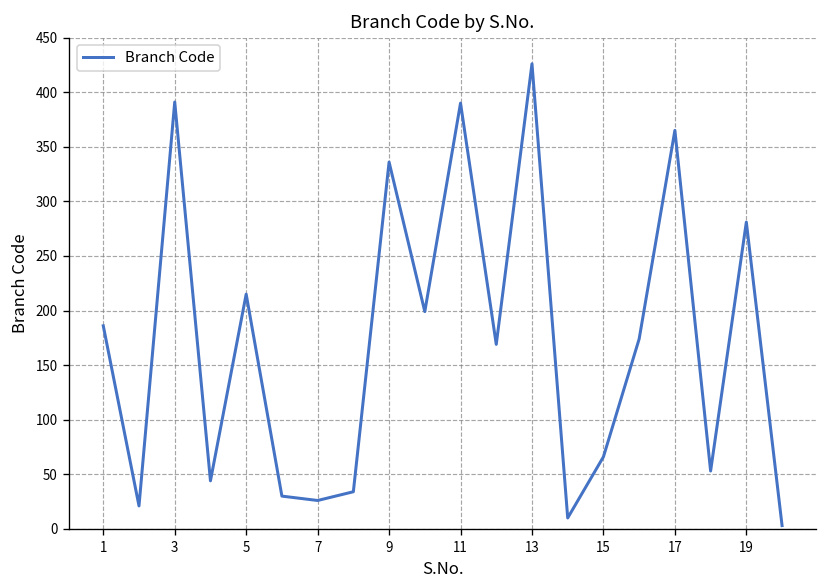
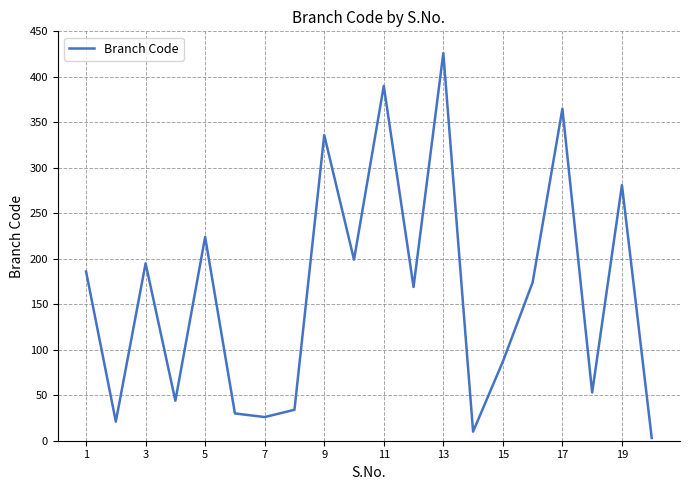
3: 390 -> 200
5: 215 -> 224
15: 70 -> 90
